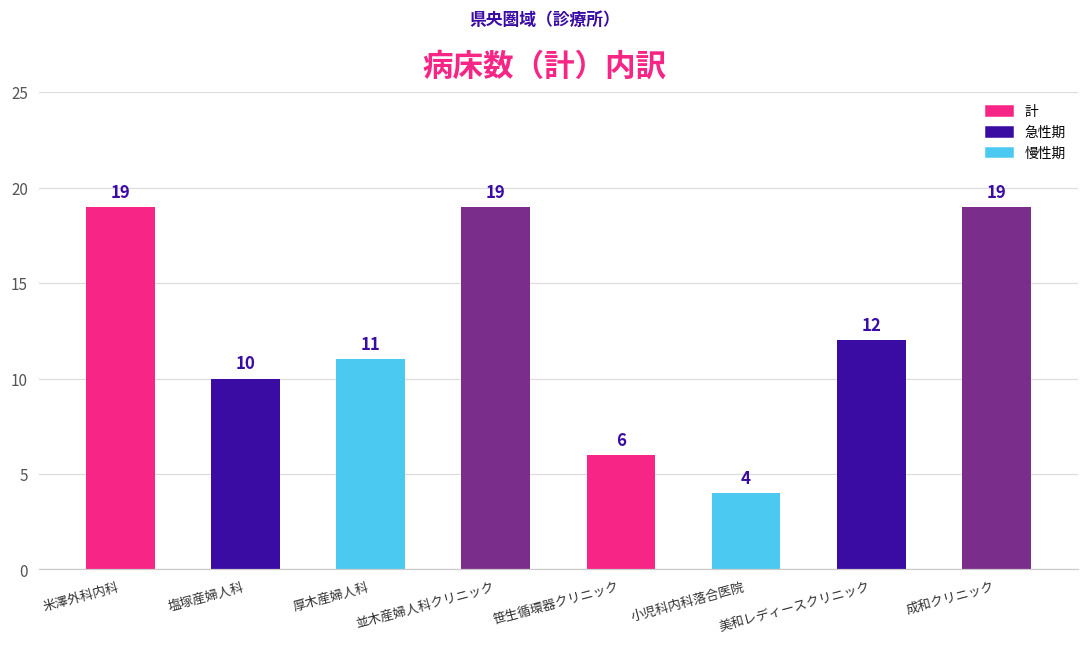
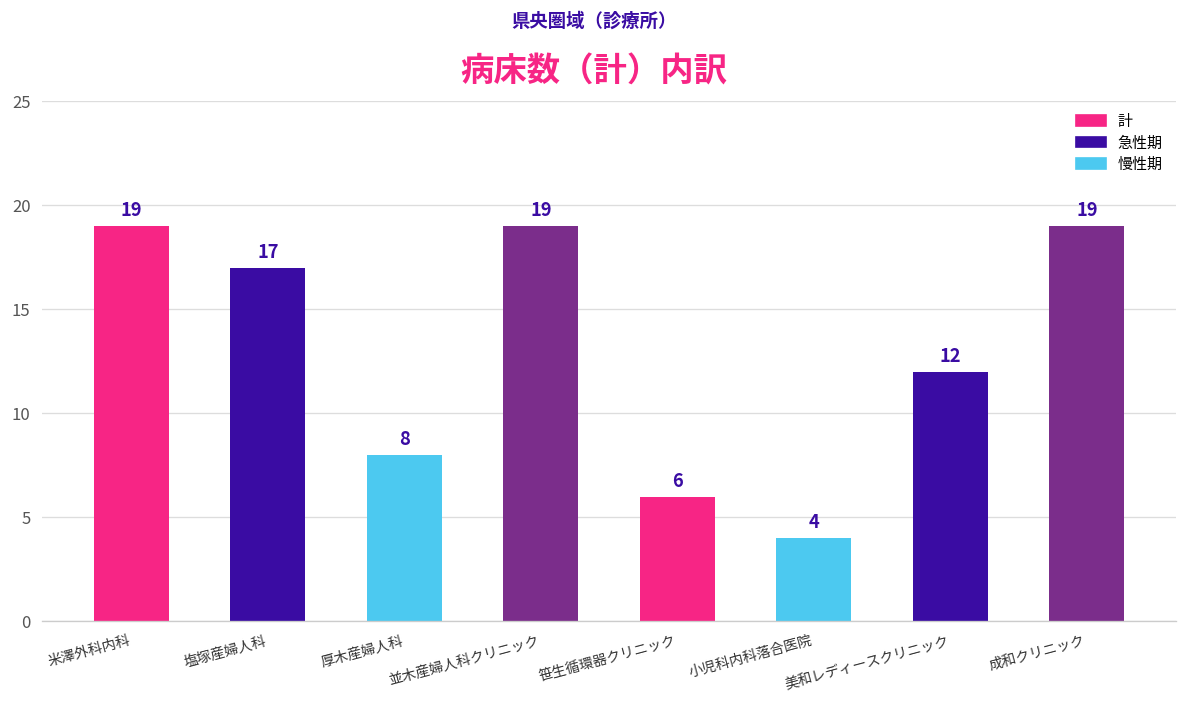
塩塚産婦人科: 10 -> 17
厚木産婦人科: 11 -> 8
